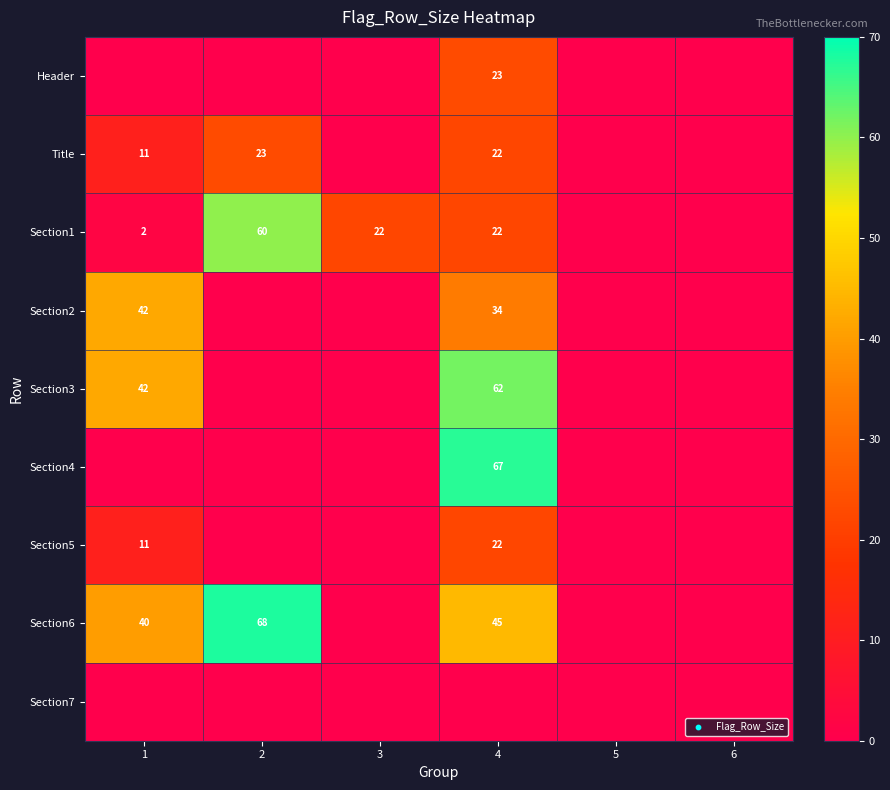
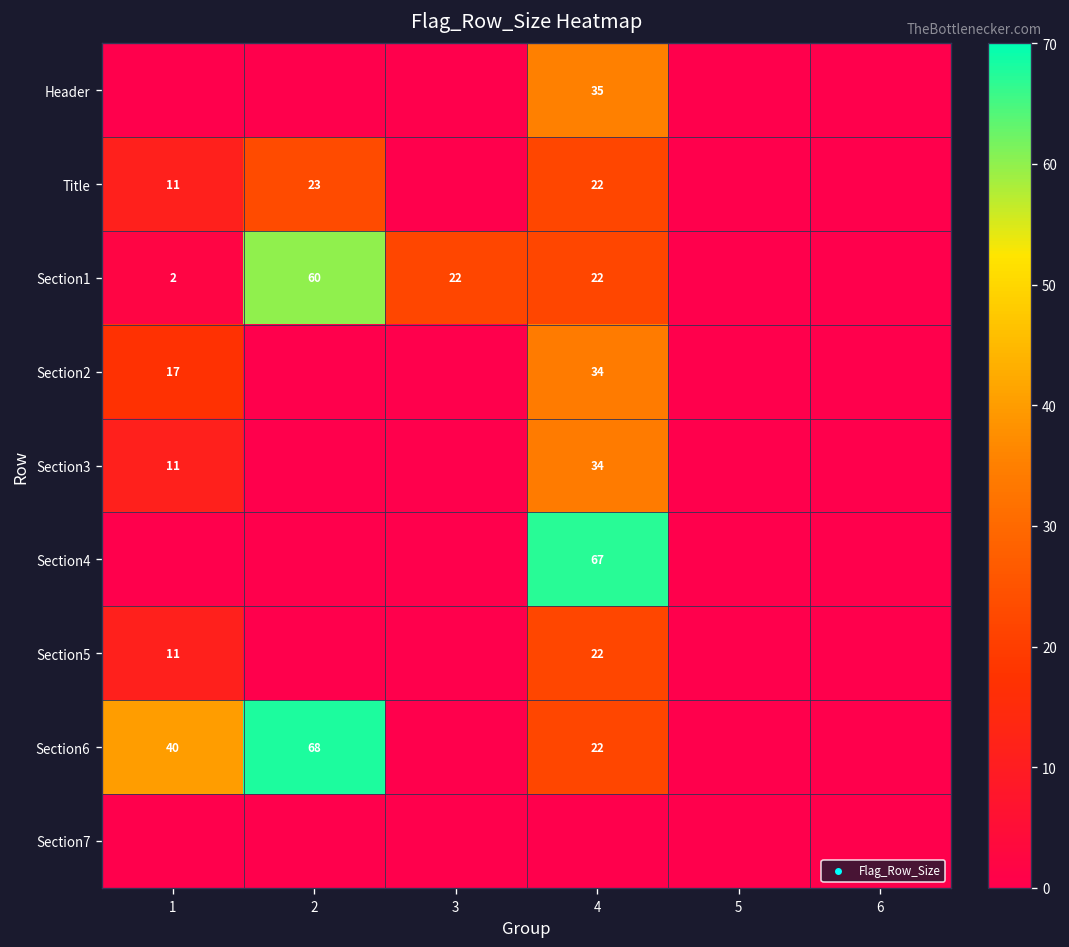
Header, 4: 23 -> 35
Section2, 1: 42 -> 17
Section3, 1: 42 -> 11
Section3, 4: 62 -> 34
Section6, 4: 45 -> 22
